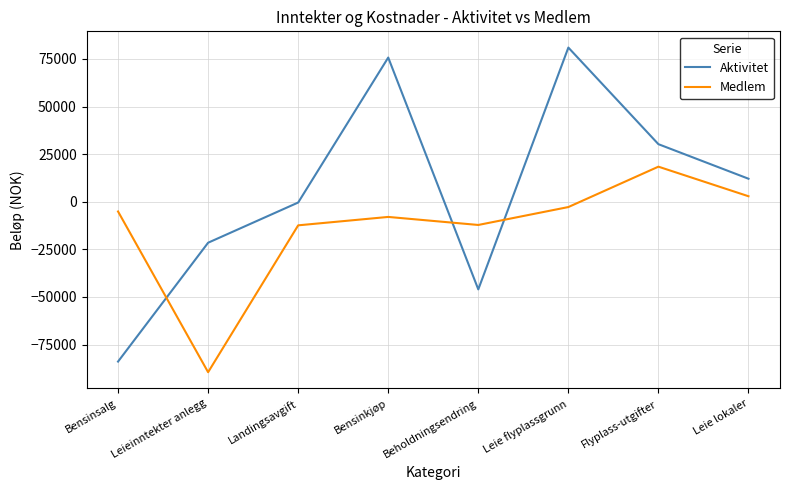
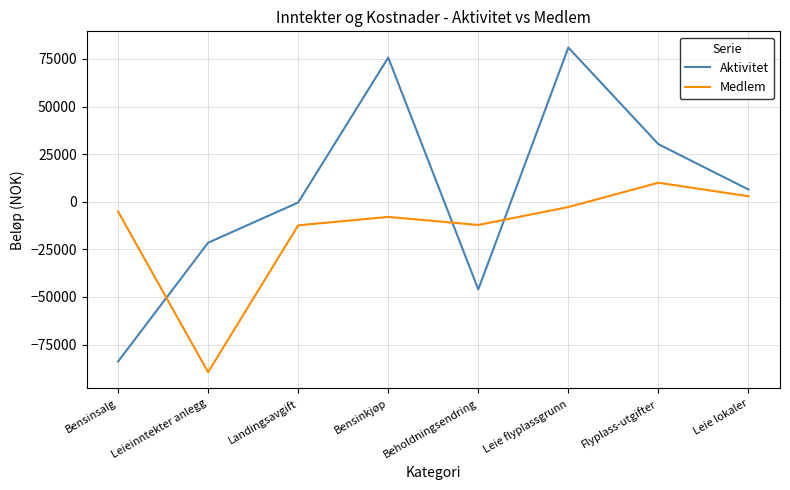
Medlem, Flyplass-utgifter: 18000 -> 10000
Aktivitet, Leie lokaler: 12000 -> 6000
